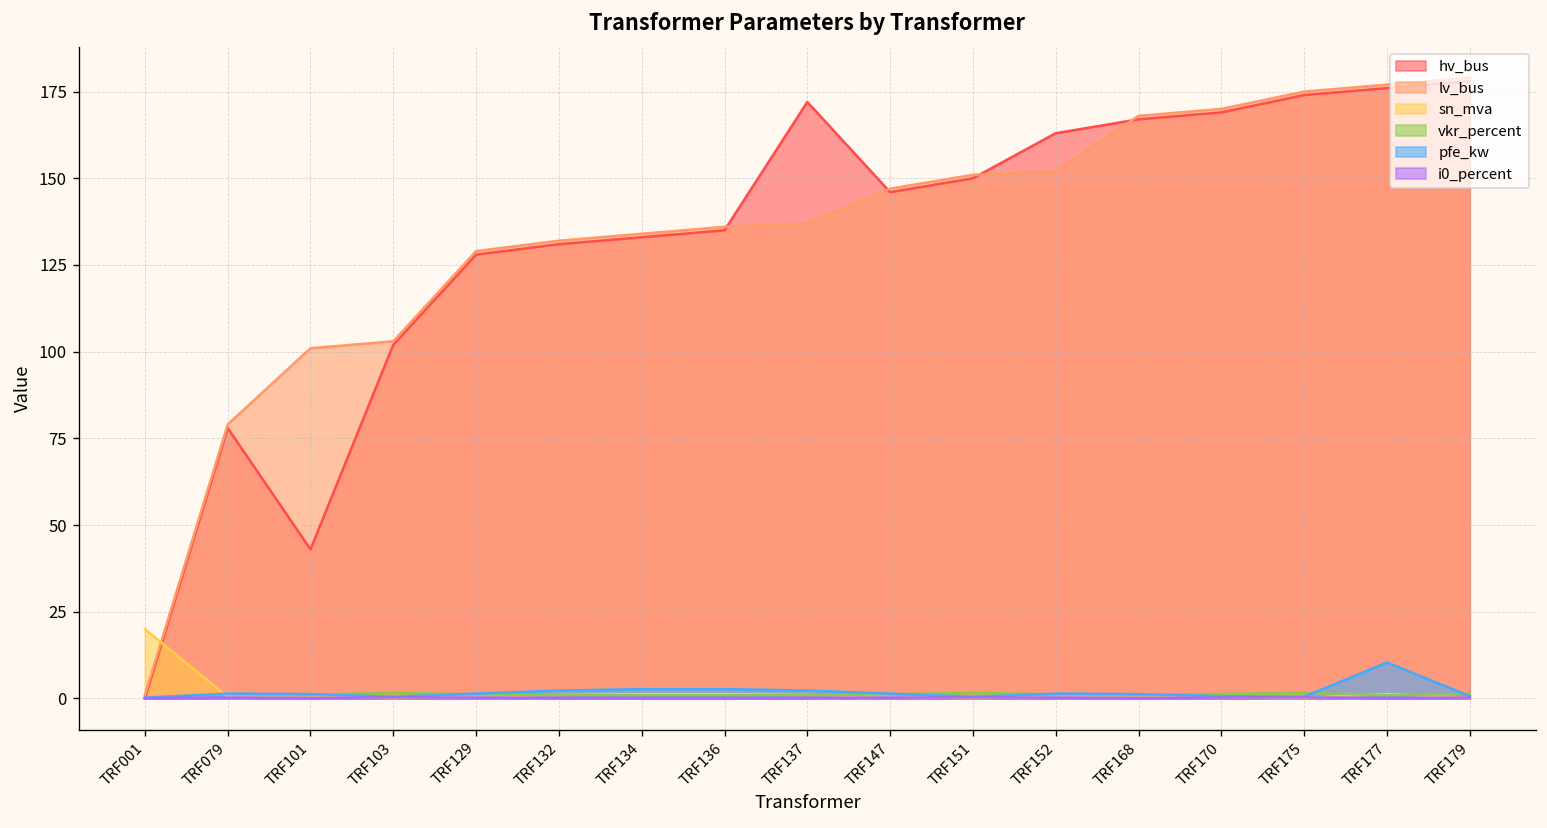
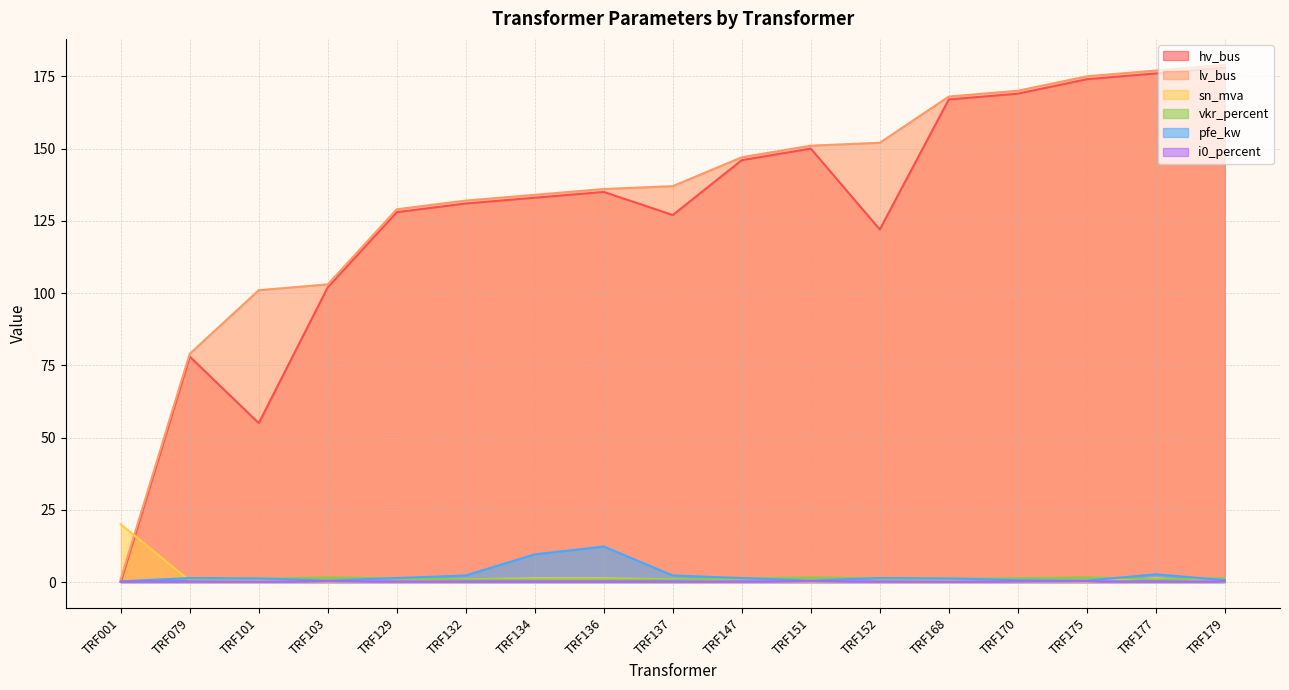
hv_bus, TRF101: 43 -> 55
pfe_kw, TRF134: 3 -> 10
pfe_kw, TRF136: 3 -> 12
hv_bus, TRF137: 172 -> 127
hv_bus, TRF152: 163 -> 122
pfe_kw, TRF177: 10 -> 3
